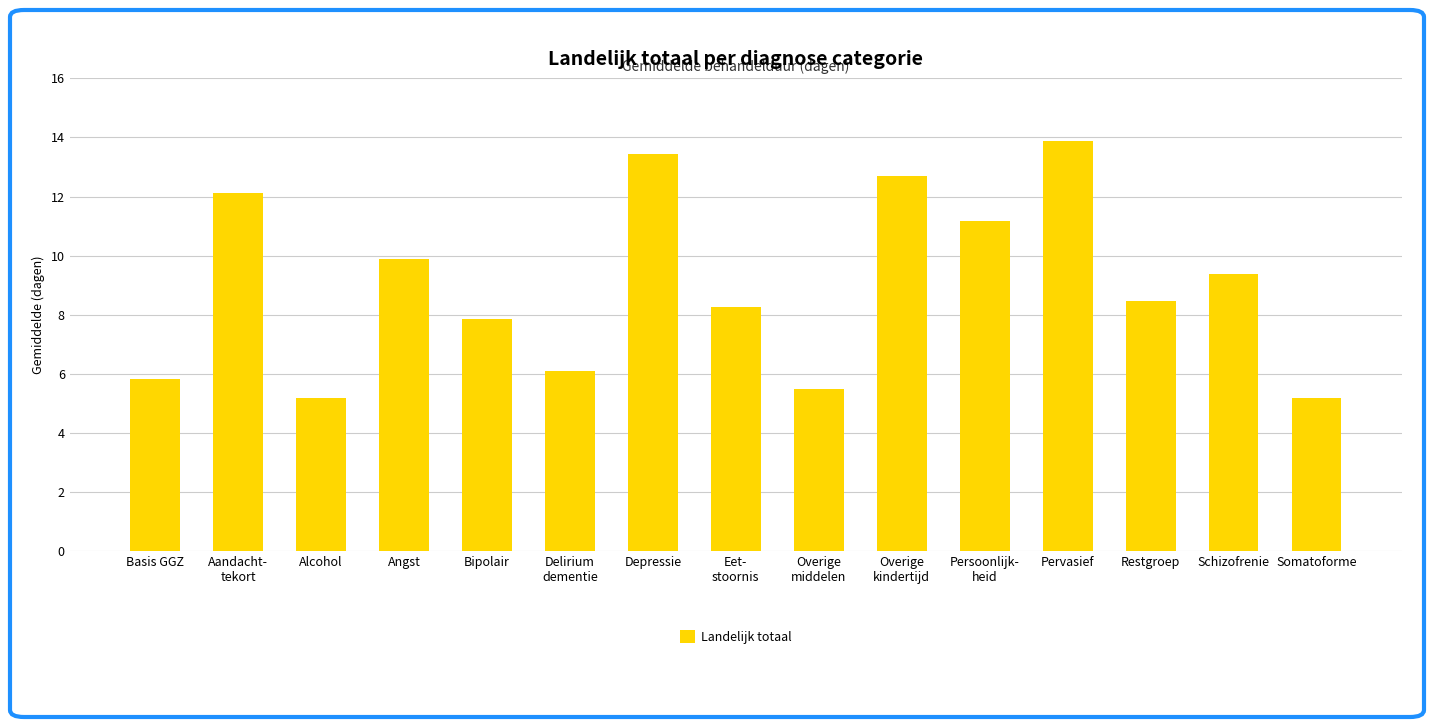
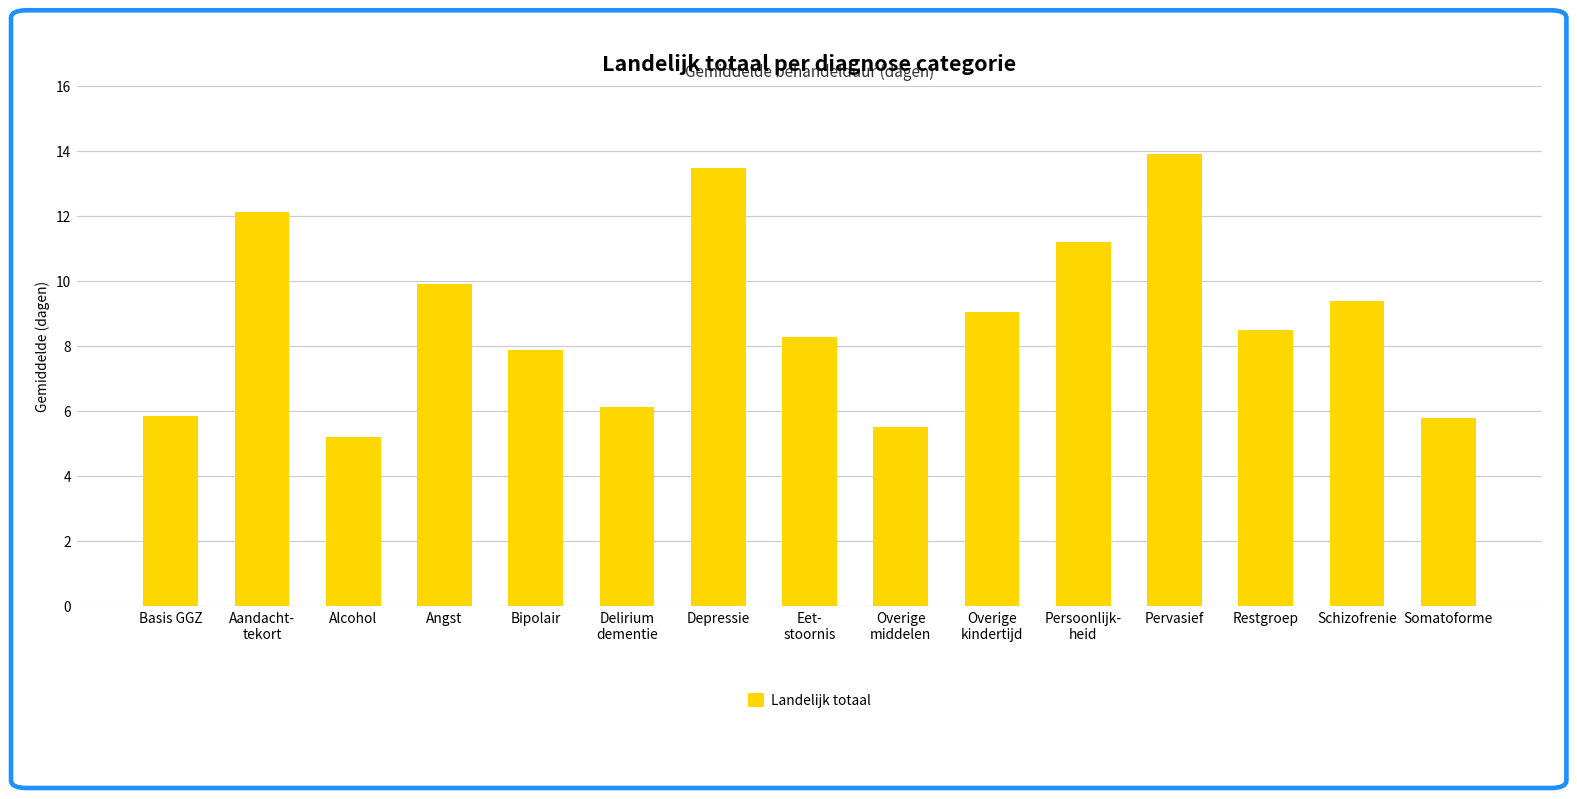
Overige kindertijd: 12.7 -> 9.0
Somatoforme: 5.2 -> 5.8
